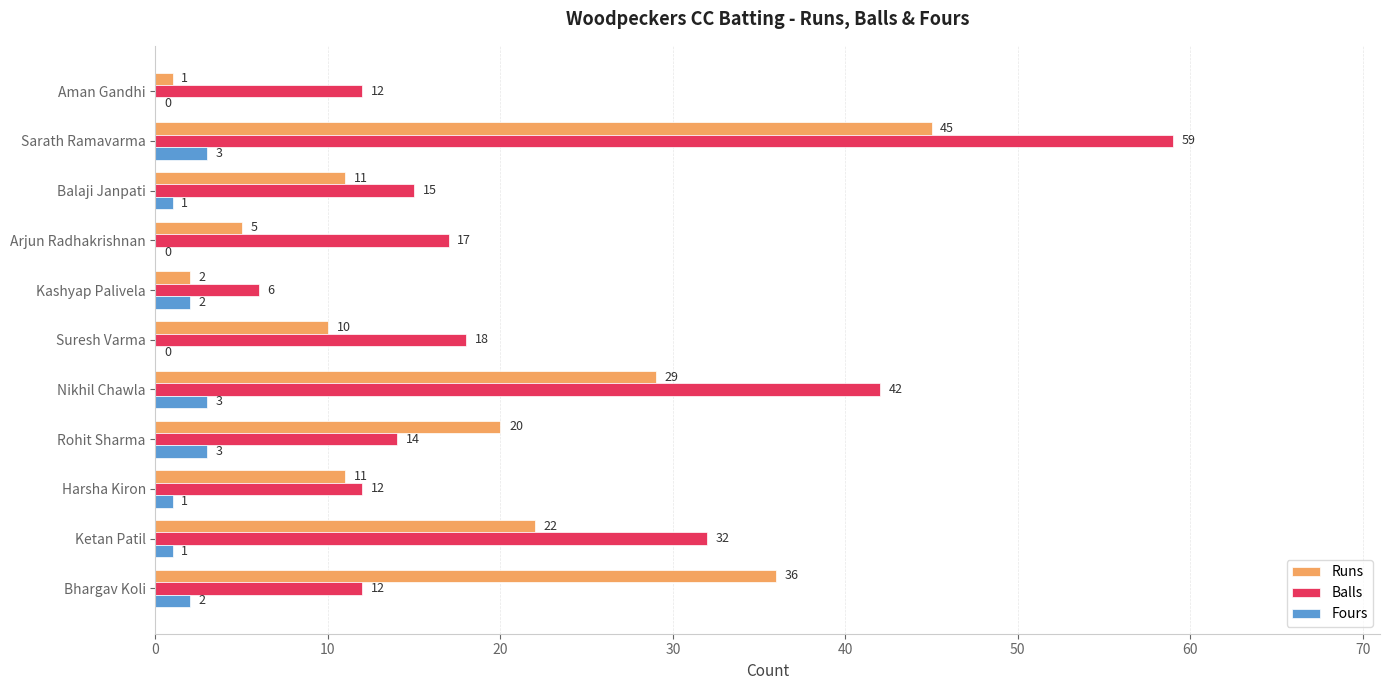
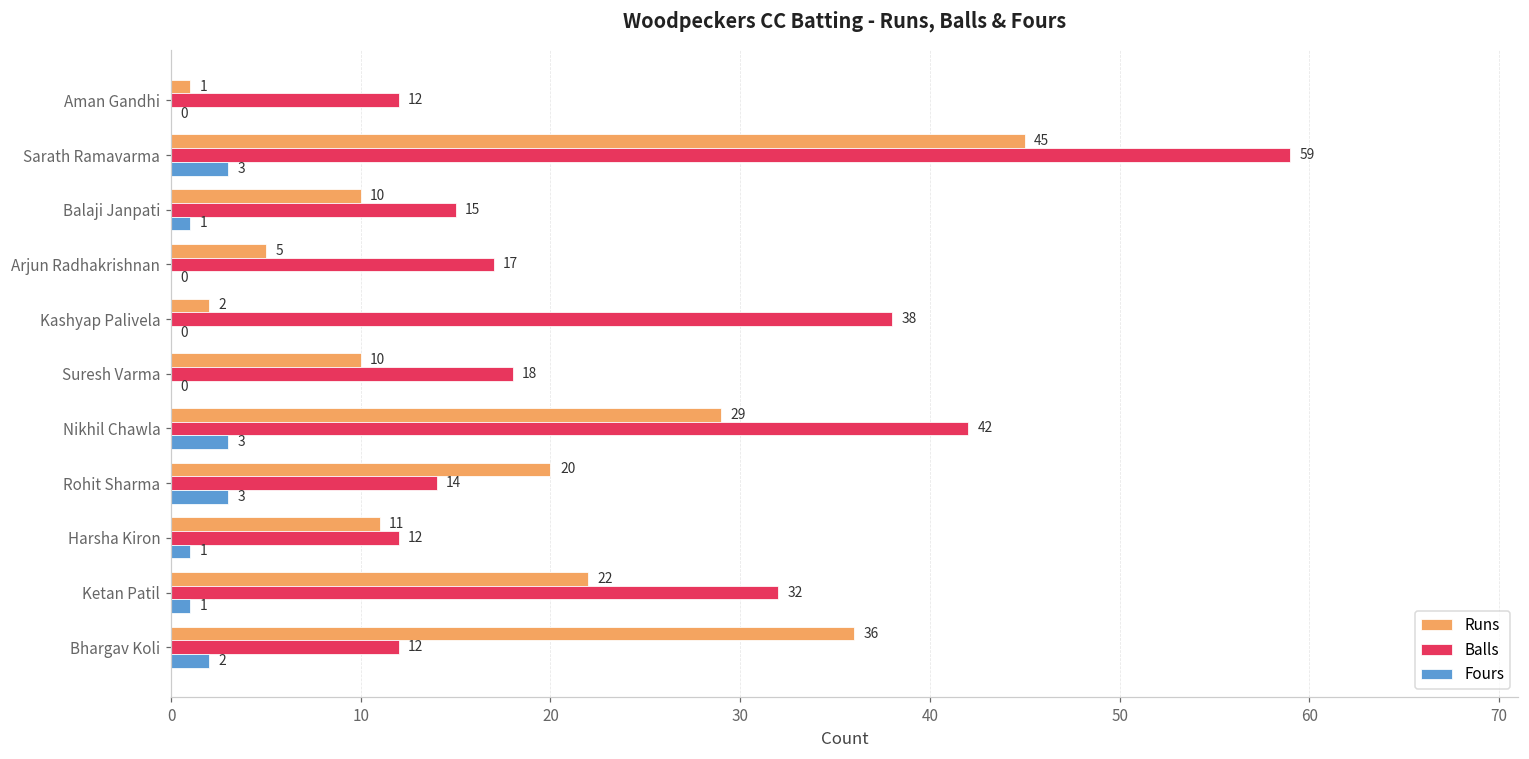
Runs, Balaji Janpati: 11 -> 10
Balls, Kashyap Palivela: 6 -> 38
Fours, Kashyap Palivela: 2 -> 0
